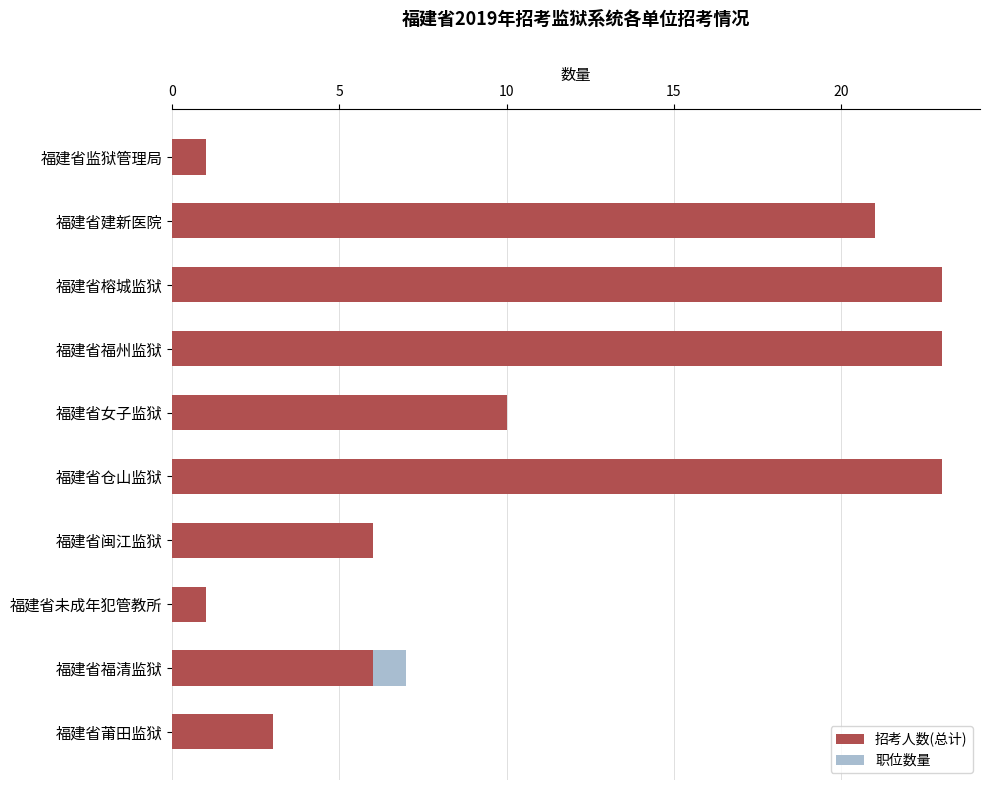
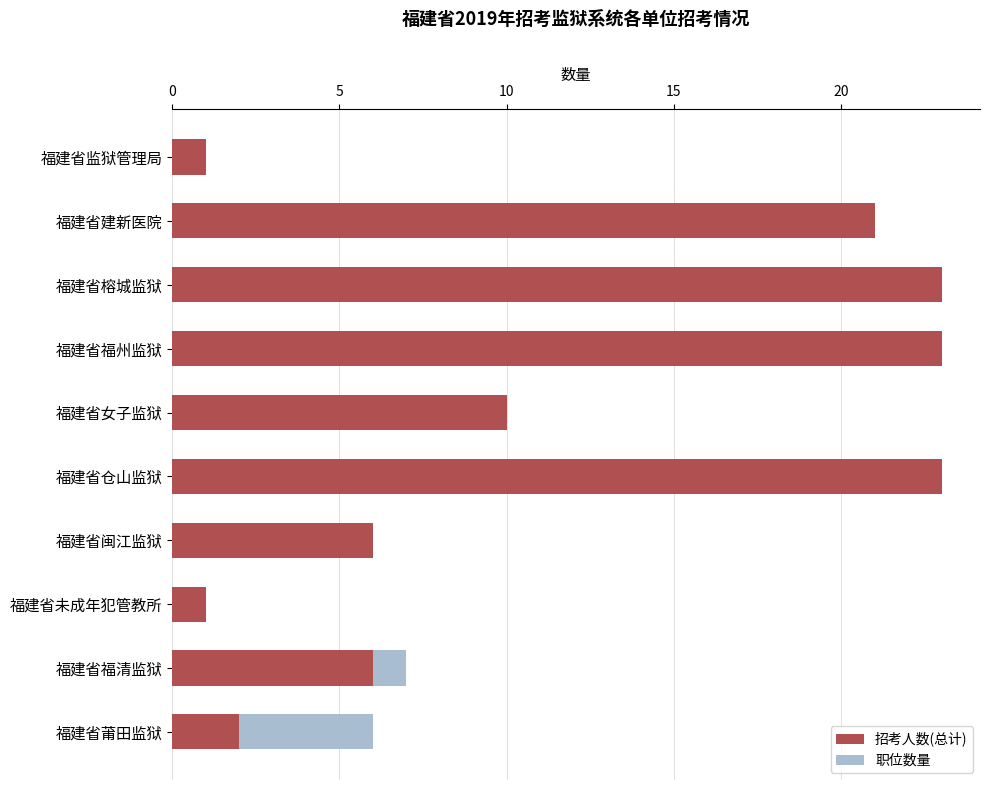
招考人数(总计), 福建省莆田监狱: 3 -> 2
职位数量, 福建省莆田监狱: 2 -> 6
